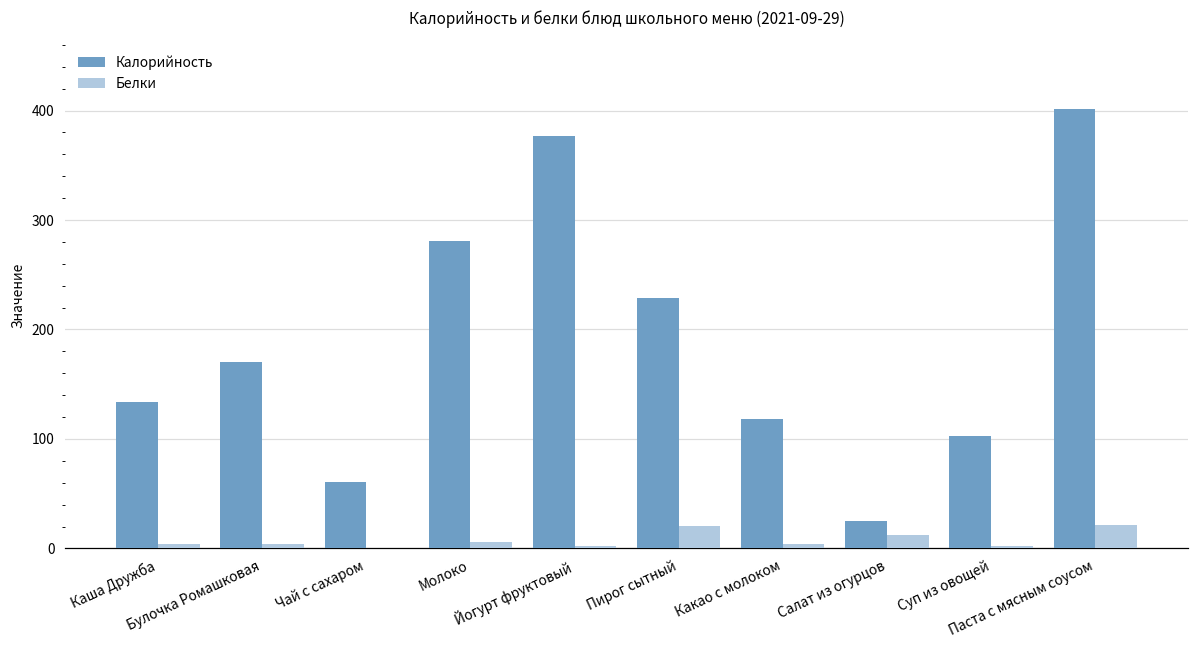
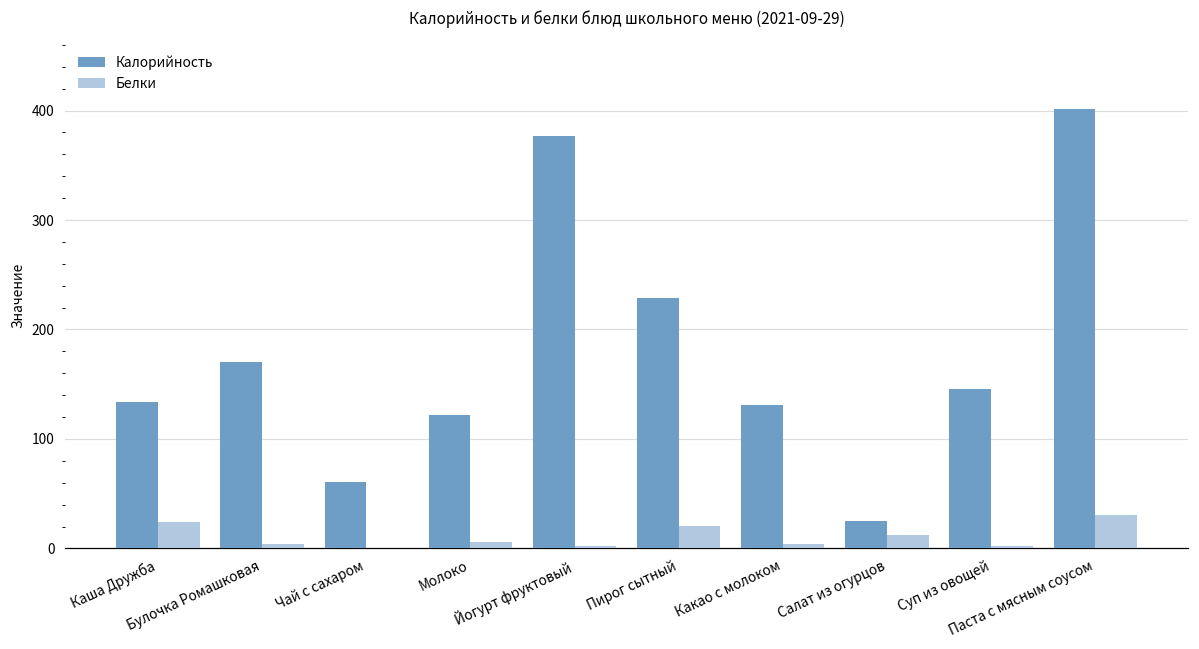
Белки, Каша Дружба: 0 -> 20
Калорийность, Молоко: 280 -> 120
Калорийность, Какао с молоком: 120 -> 130
Калорийность, Суп из овощей: 100 -> 150
Белки, Паста с мясным соусом: 20 -> 30
